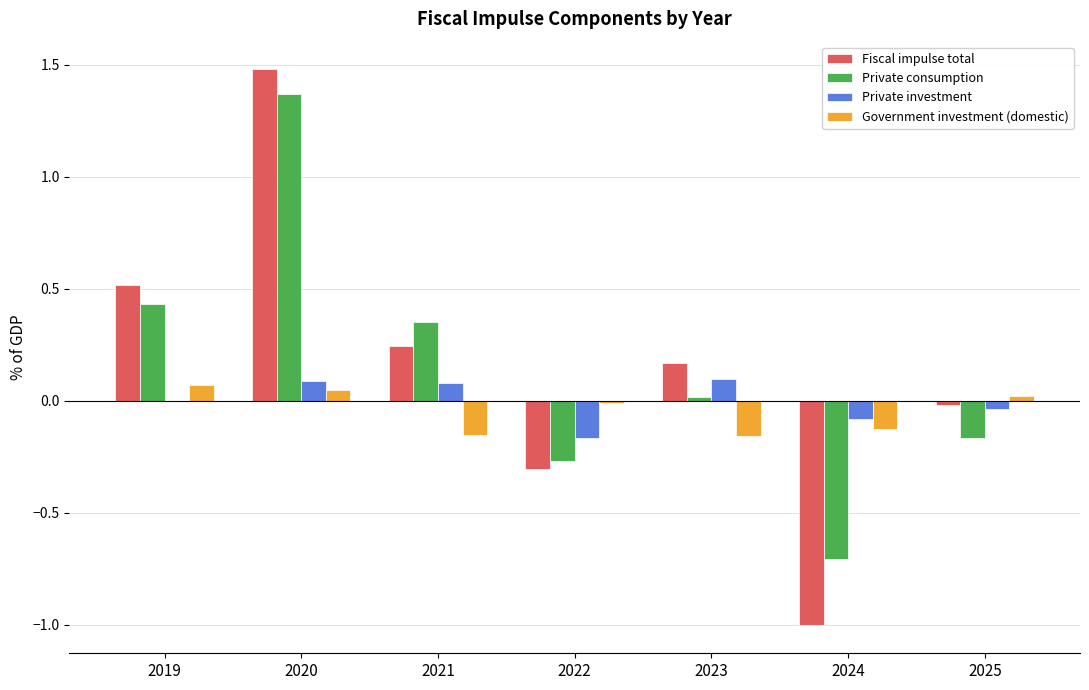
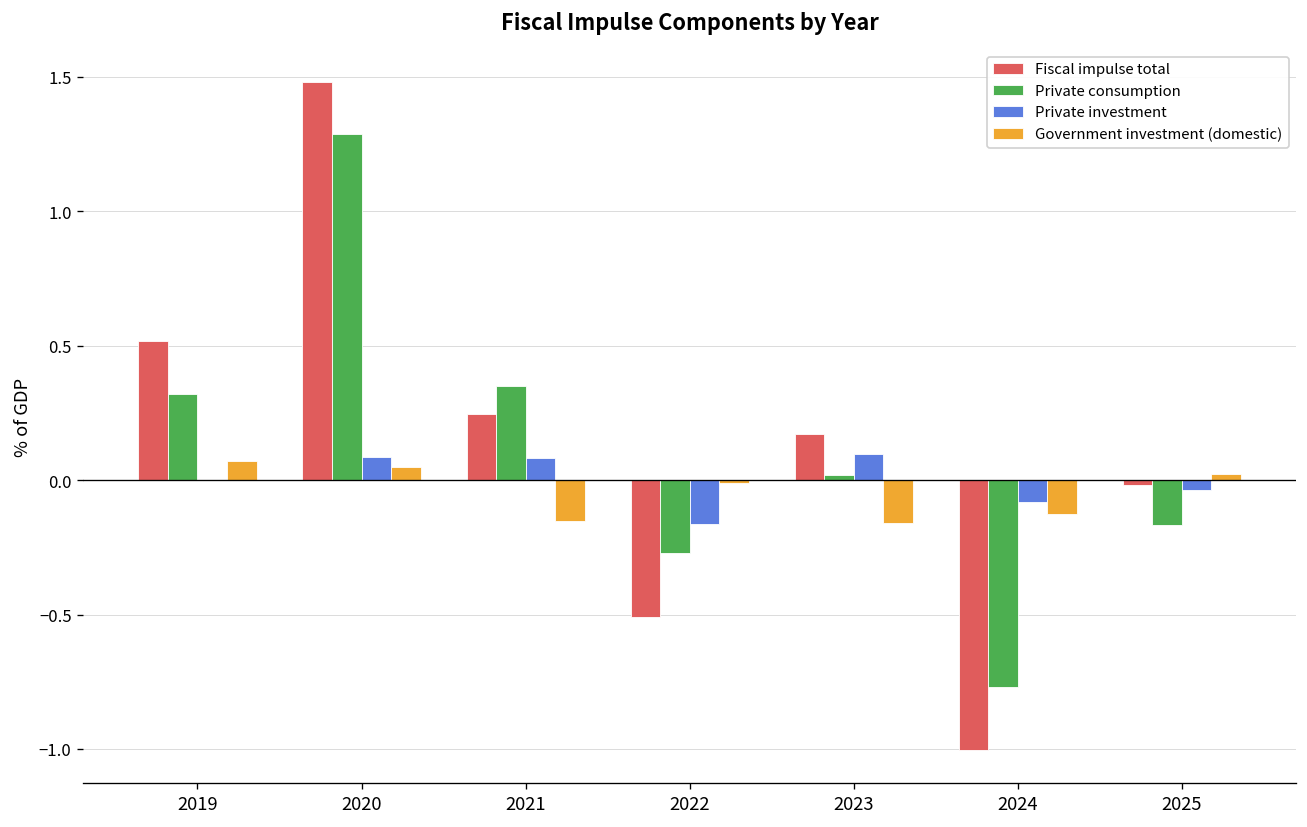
Private consumption, 2019: 0.43 -> 0.32
Private consumption, 2020: 1.37 -> 1.29
Fiscal impulse total, 2022: -0.30 -> -0.51
Private consumption, 2024: -0.71 -> -0.77
